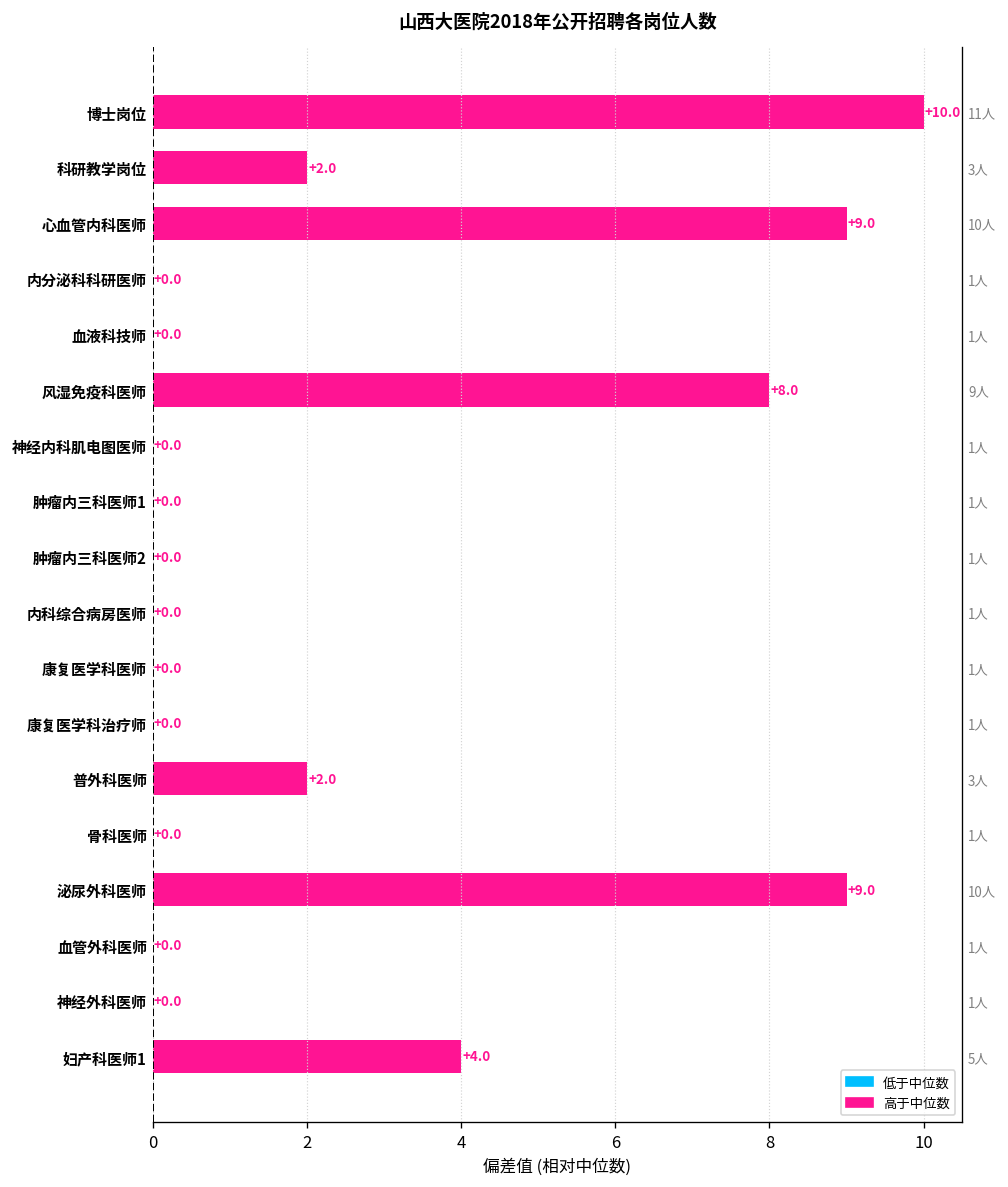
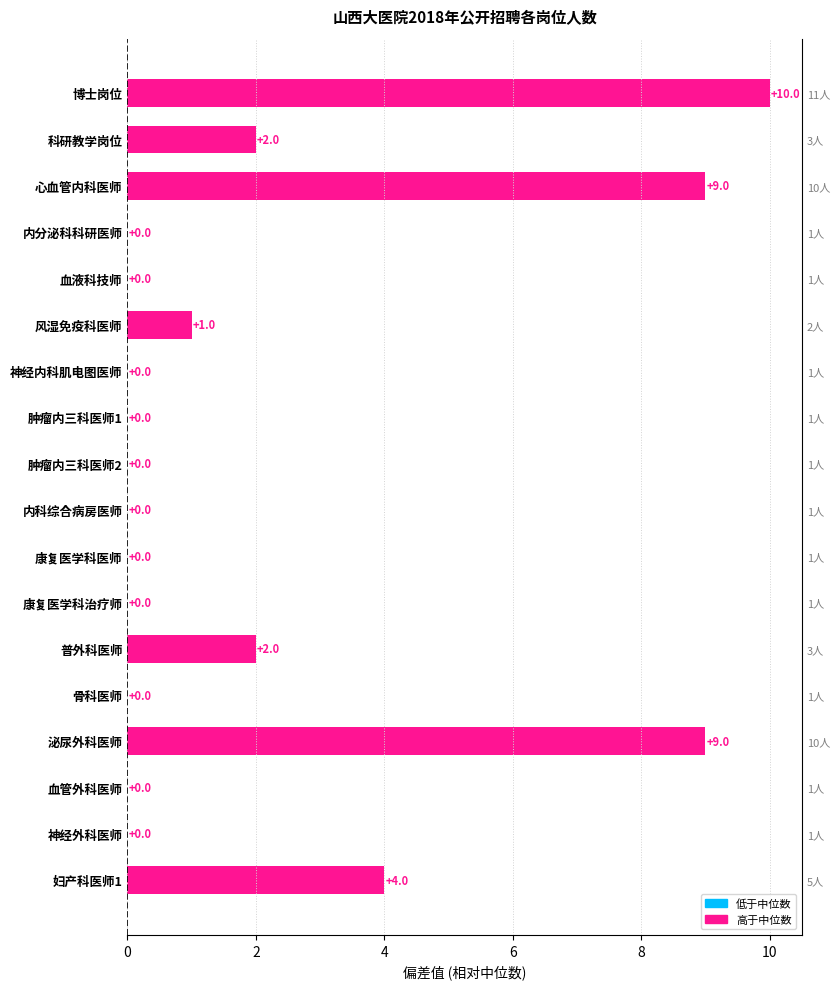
风湿免疫科医师: +8.0 -> +1.0
